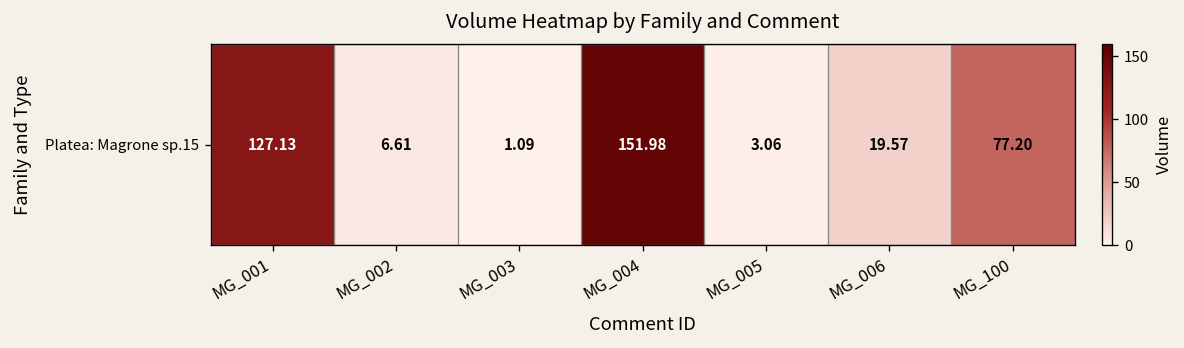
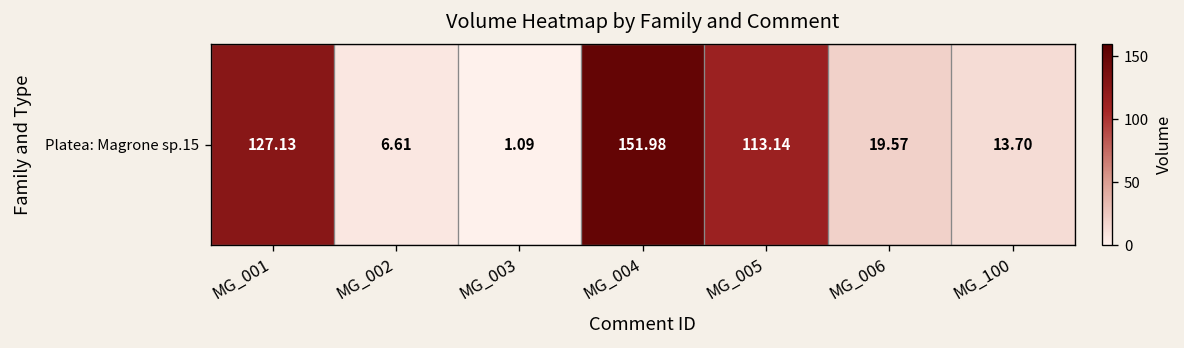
Platea: Magrone sp.15, MG_005: 3.06 -> 113.14
Platea: Magrone sp.15, MG_100: 77.20 -> 13.70
